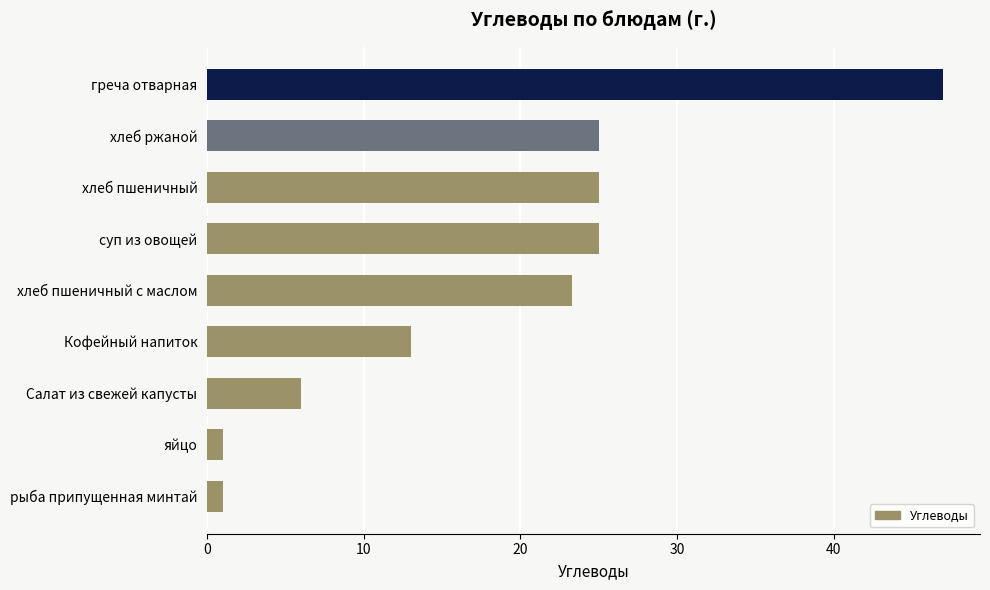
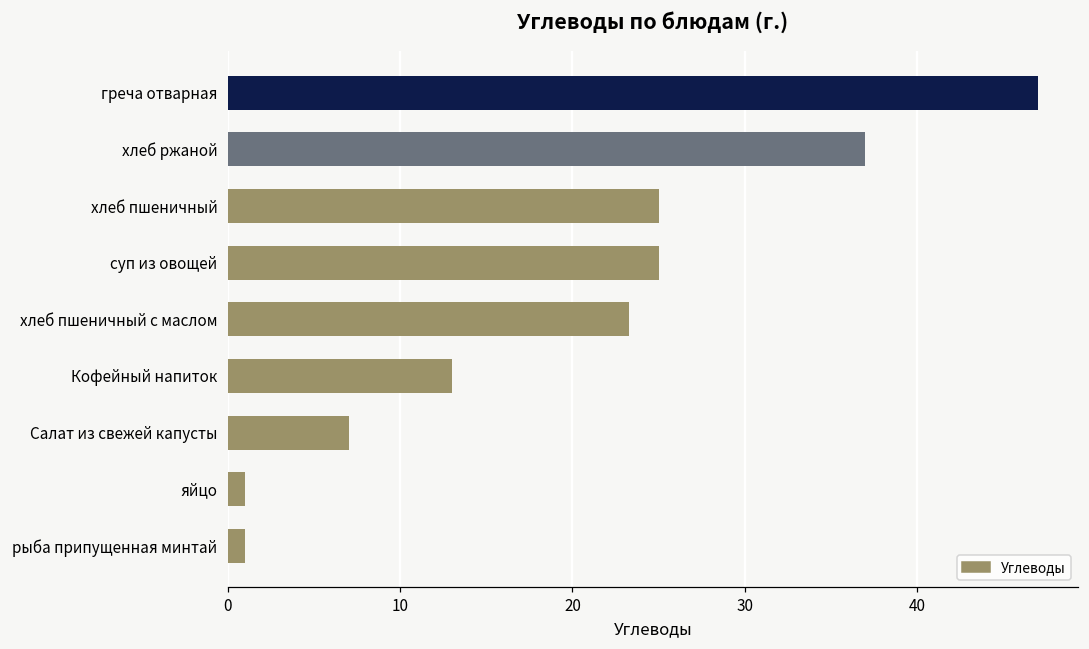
хлеб ржаной: 25.0 -> 37.0
Салат из свежей капусты: 6 -> 7
